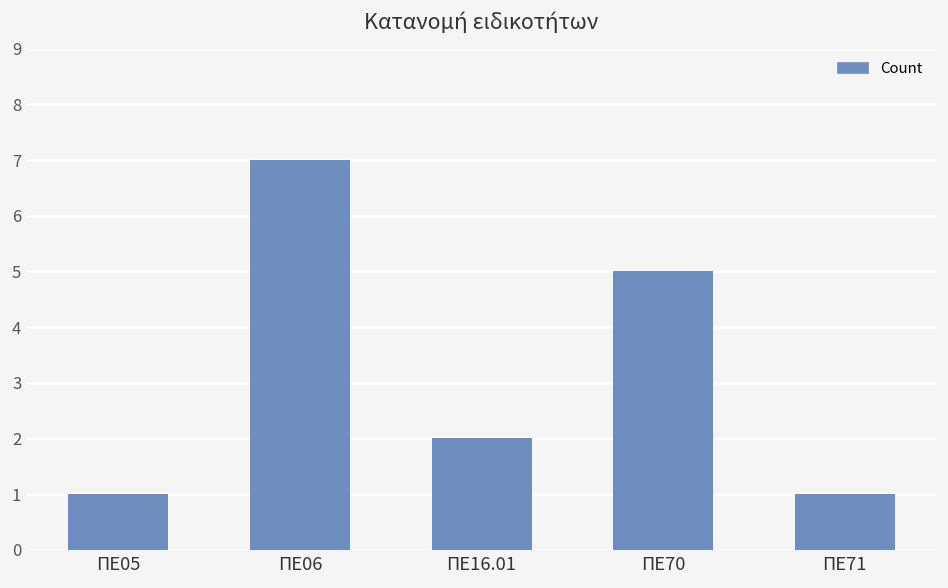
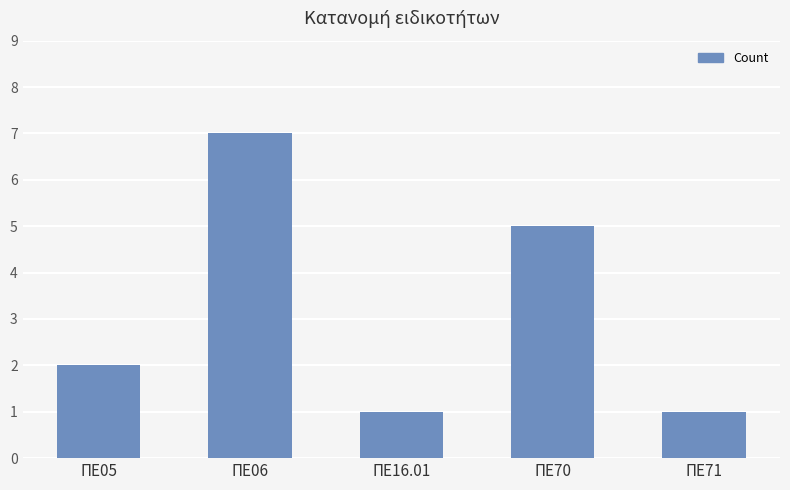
ΠΕ05: 1 -> 2
ΠΕ16.01: 2 -> 1
